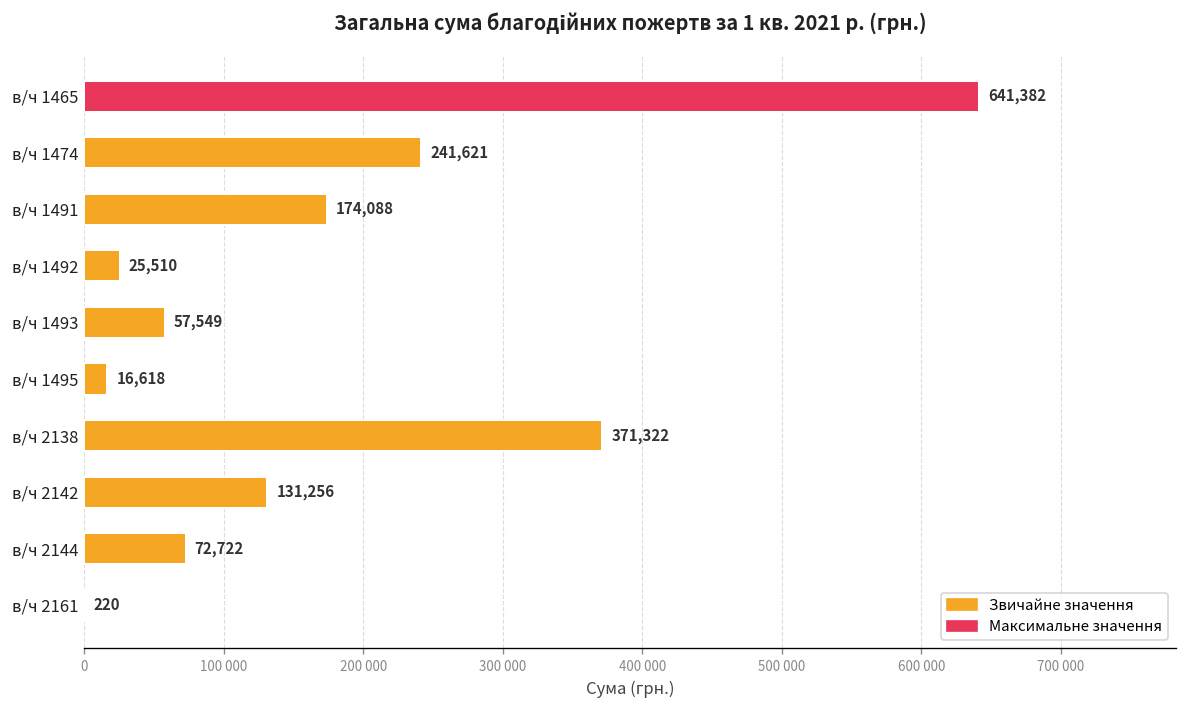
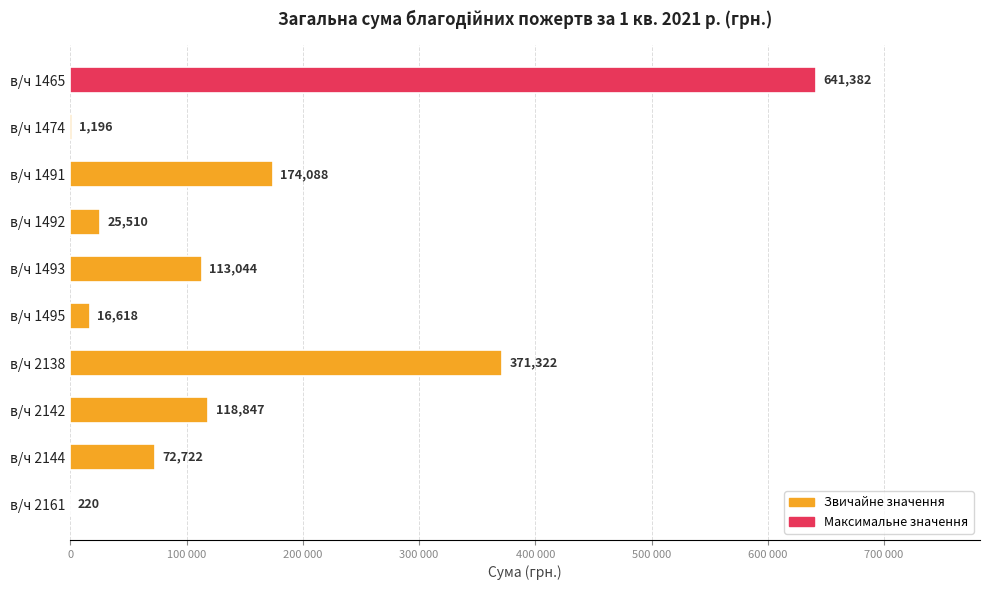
в/ч 1474: 241,621 -> 1,196
в/ч 1493: 57,549 -> 113,044
в/ч 2142: 131,256 -> 118,847
